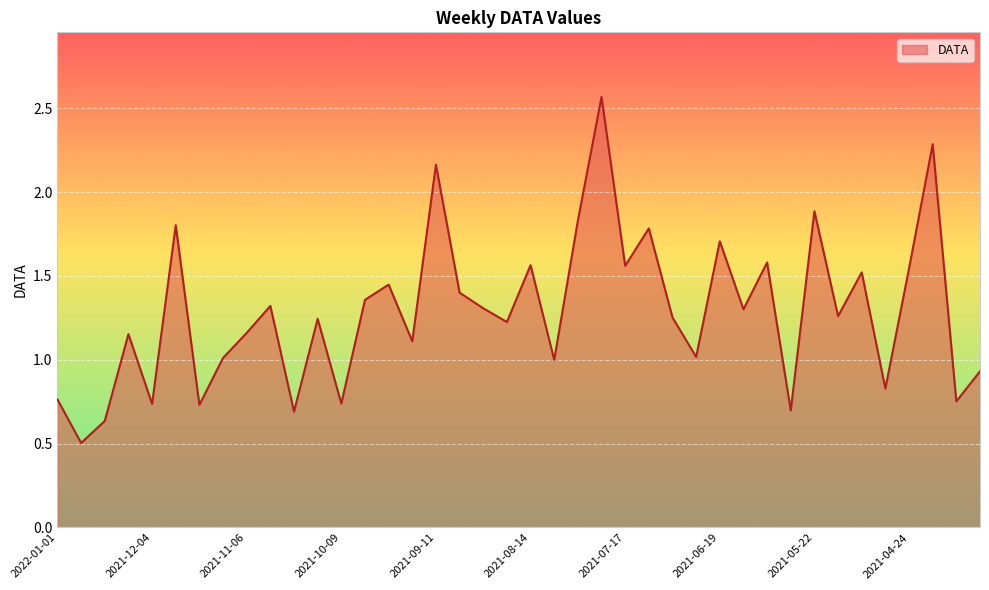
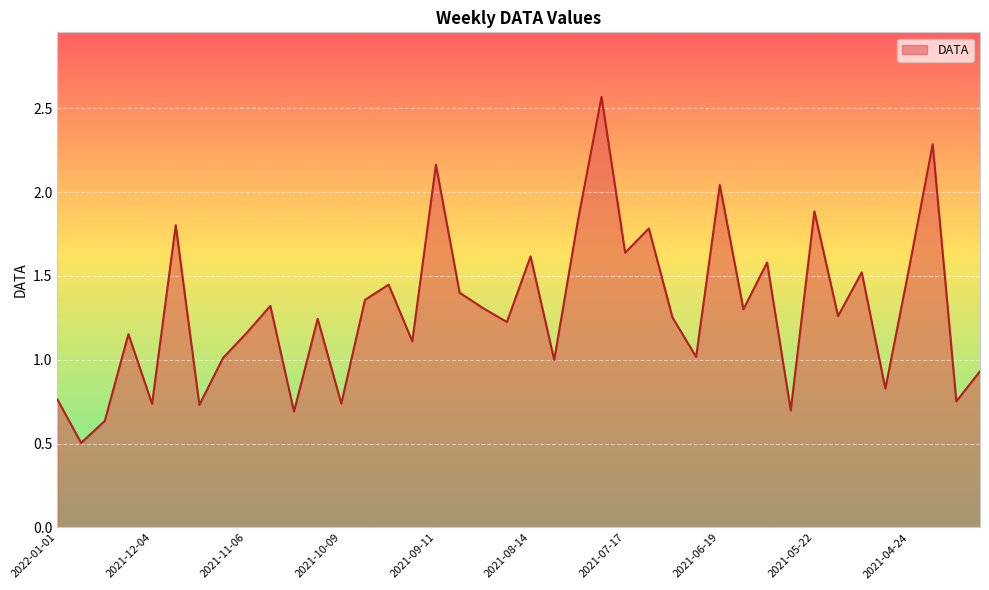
2021-08-14: 1.56 -> 1.62
2021-07-17: 1.56 -> 1.64
2021-06-19: 1.71 -> 2.04
